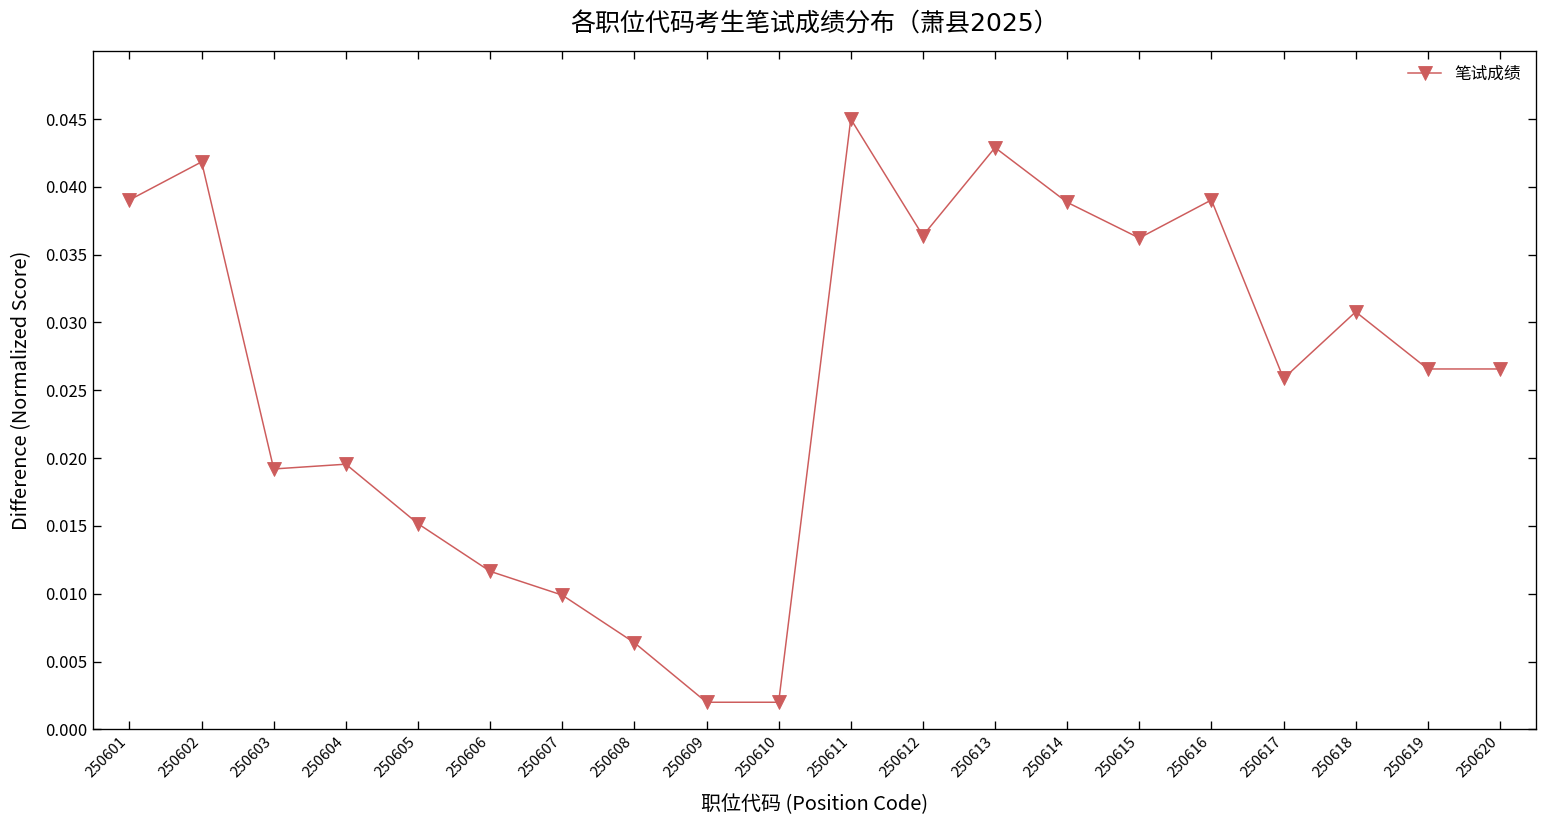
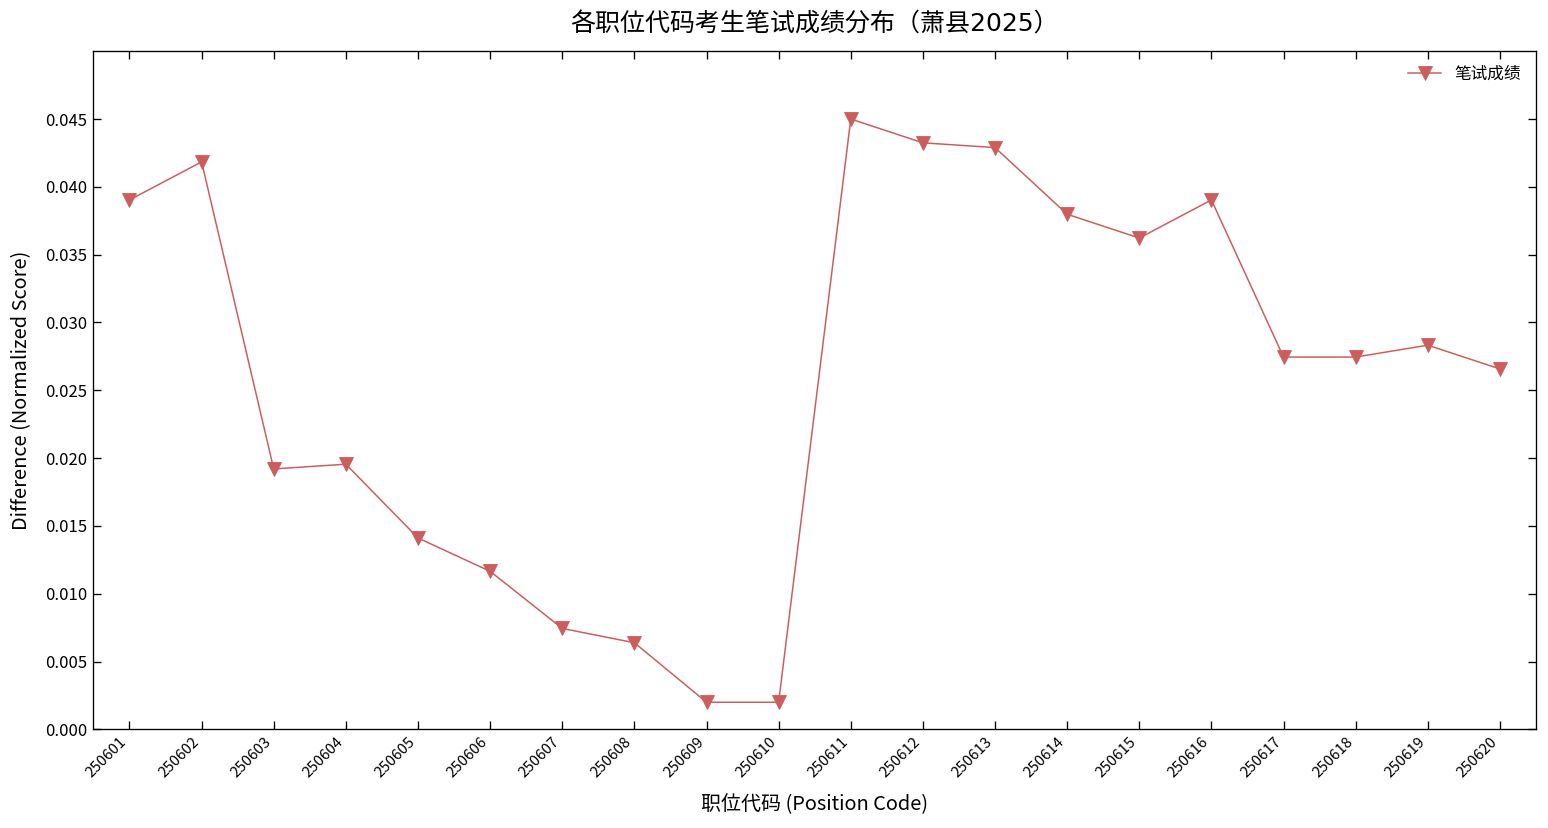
250605: 0.0152 -> 0.0141
250607: 0.0099 -> 0.0074
250612: 0.0364 -> 0.0432
250614: 0.0389 -> 0.0380
250617: 0.0259 -> 0.0274
250618: 0.0308 -> 0.0274
250619: 0.0266 -> 0.0283
